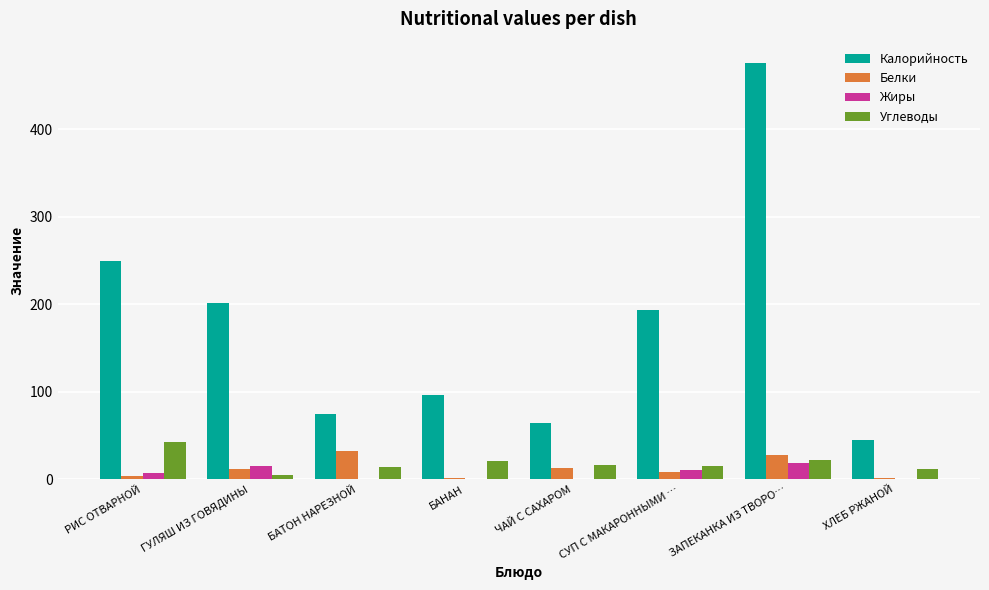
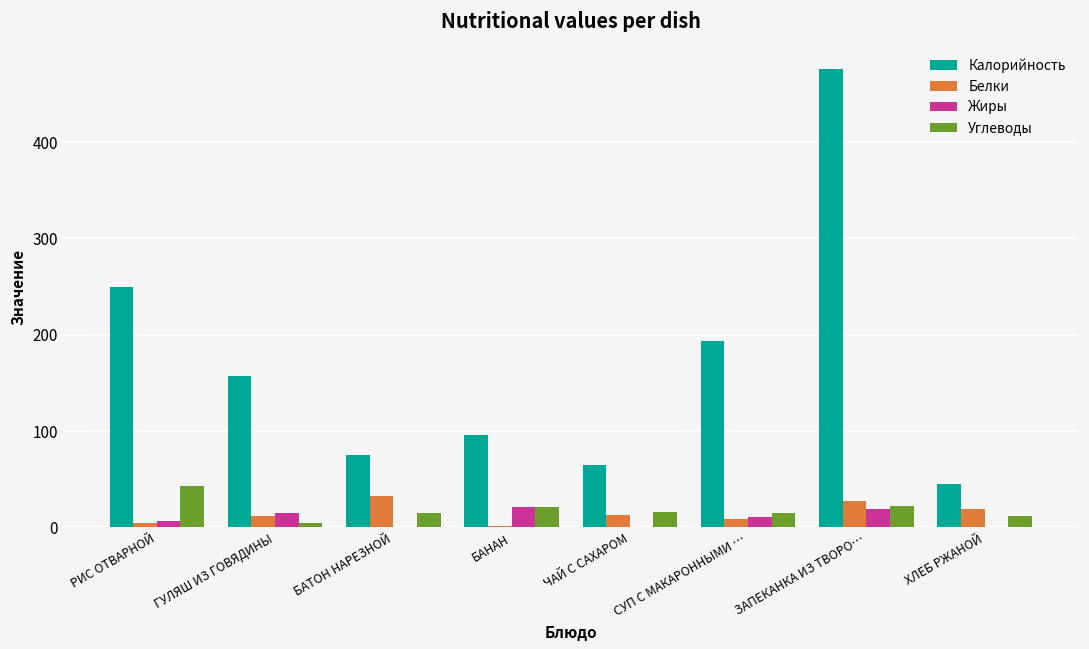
Калорийность, ГУЛЯШ ИЗ ГОВЯДИНЫ: 200 -> 160
Жиры, БАНАН: 0 -> 20
Белки, ХЛЕБ РЖАНОЙ: 0 -> 20
